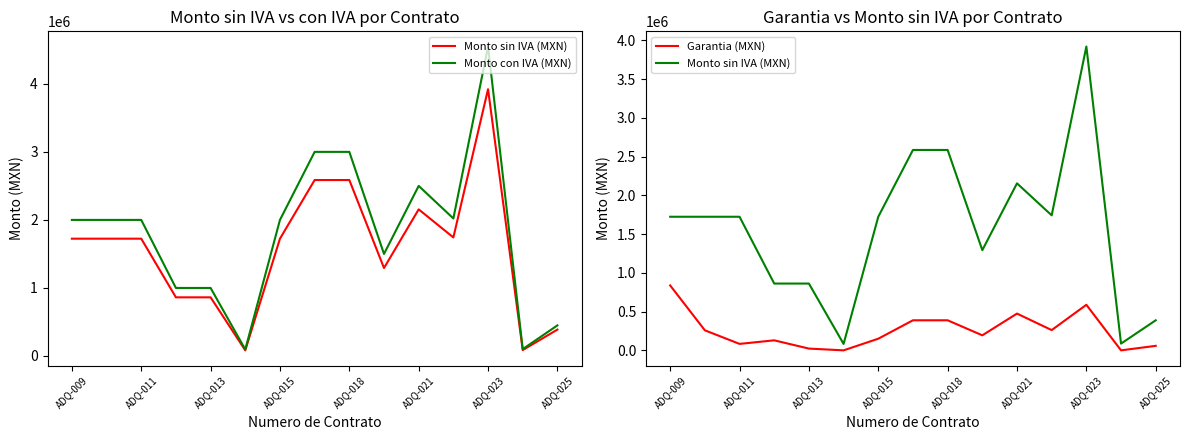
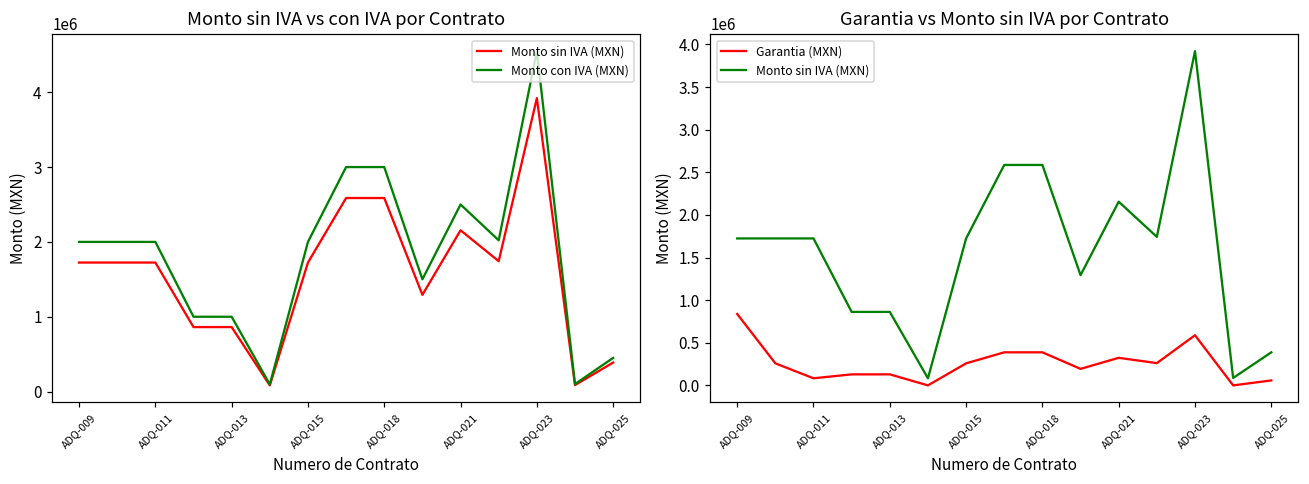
Garantia vs Monto sin IVA por Contrato, Garantia (MXN), ADQ-013: 0 -> 100000
Garantia vs Monto sin IVA por Contrato, Garantia (MXN), ADQ-015: 200000 -> 300000
Garantia vs Monto sin IVA por Contrato, Garantia (MXN), ADQ-021: 500000 -> 300000
